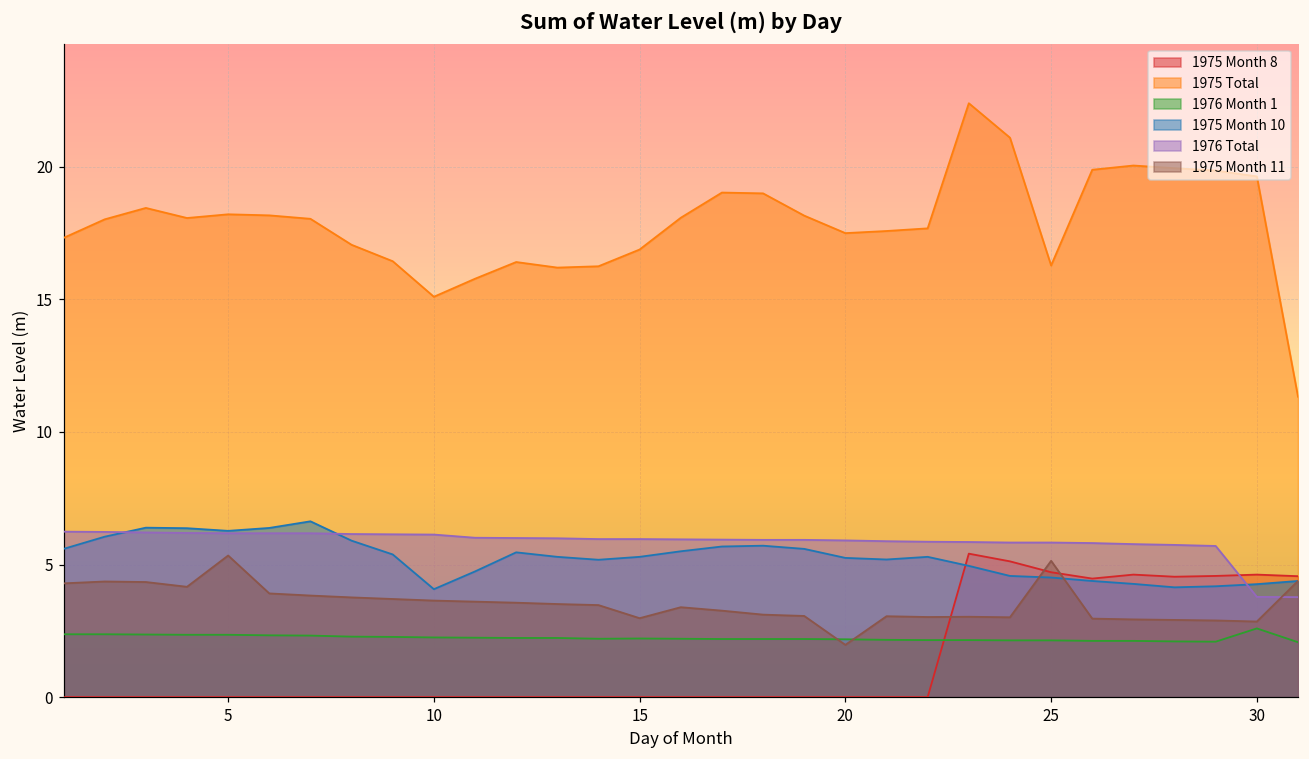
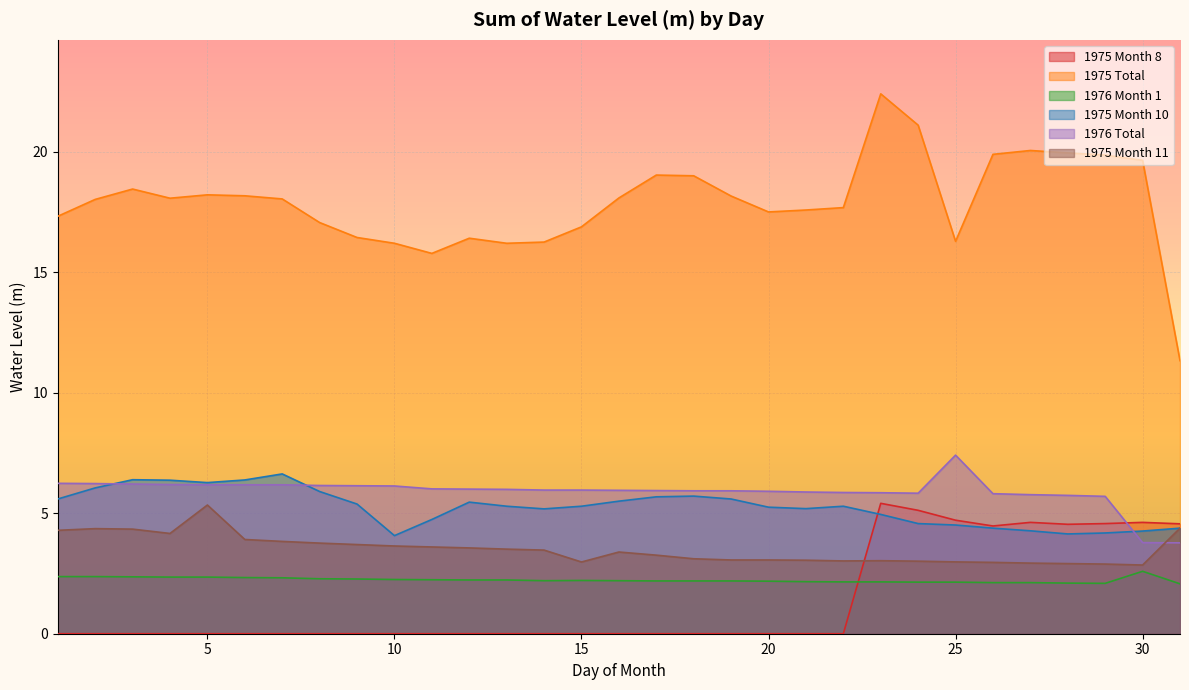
1975 Total, 10: 15.1 -> 16.2
1975 Month 11, 20: 2.0 -> 3.1
1976 Total, 25: 5.8 -> 7.4
1975 Month 11, 25: 5.1 -> 3.0
